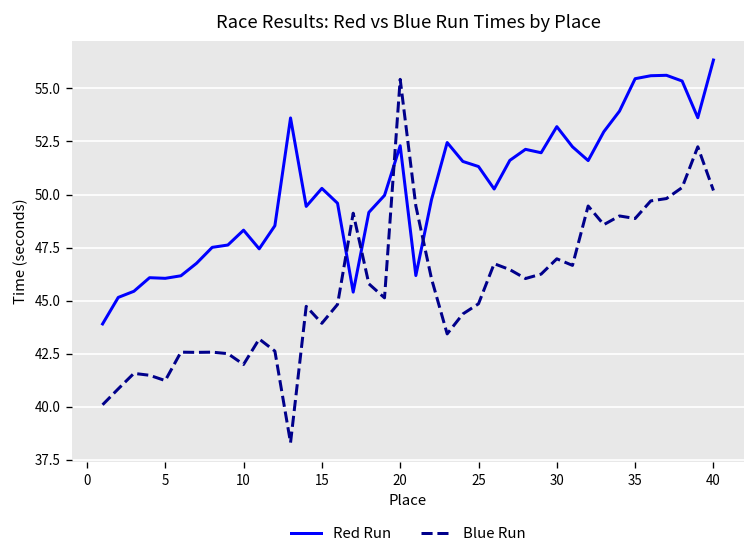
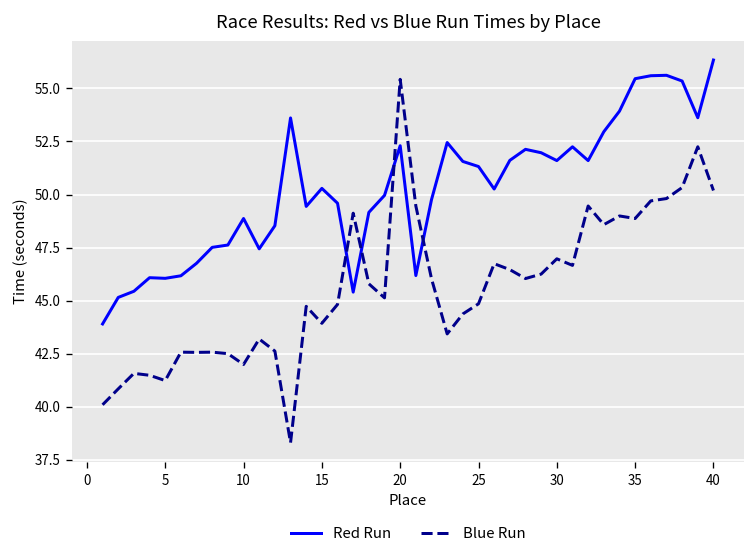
Red Run, 10: 48.3 -> 48.9
Red Run, 30: 53.2 -> 51.6
